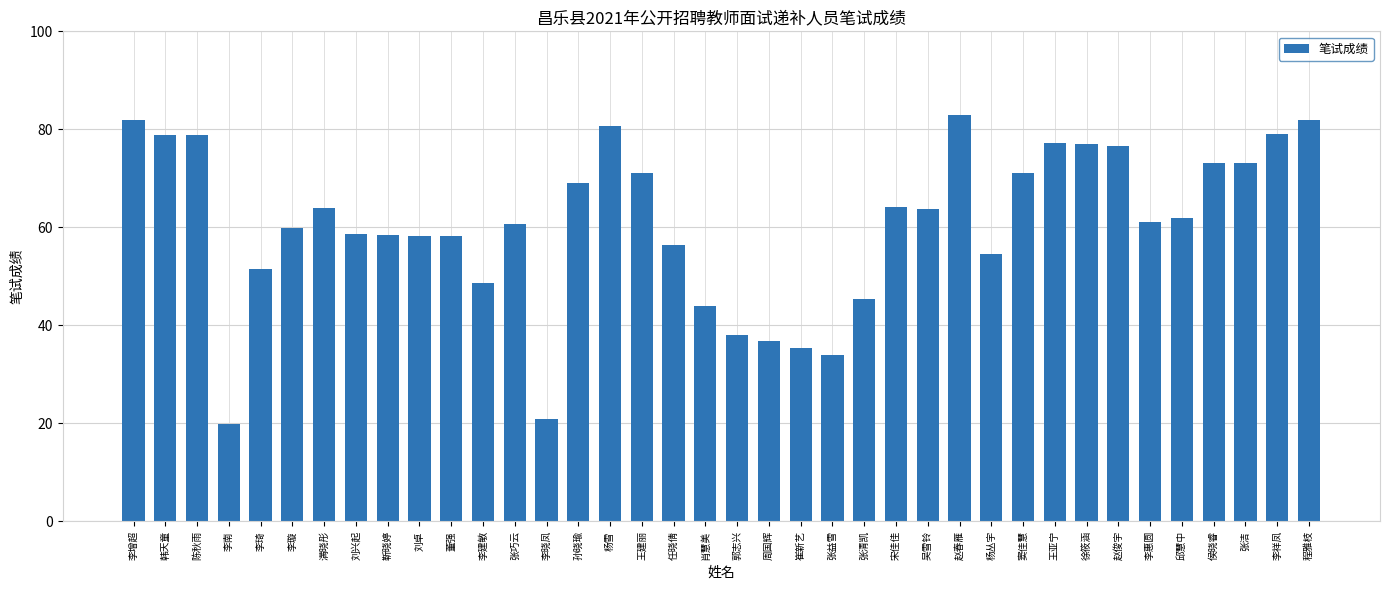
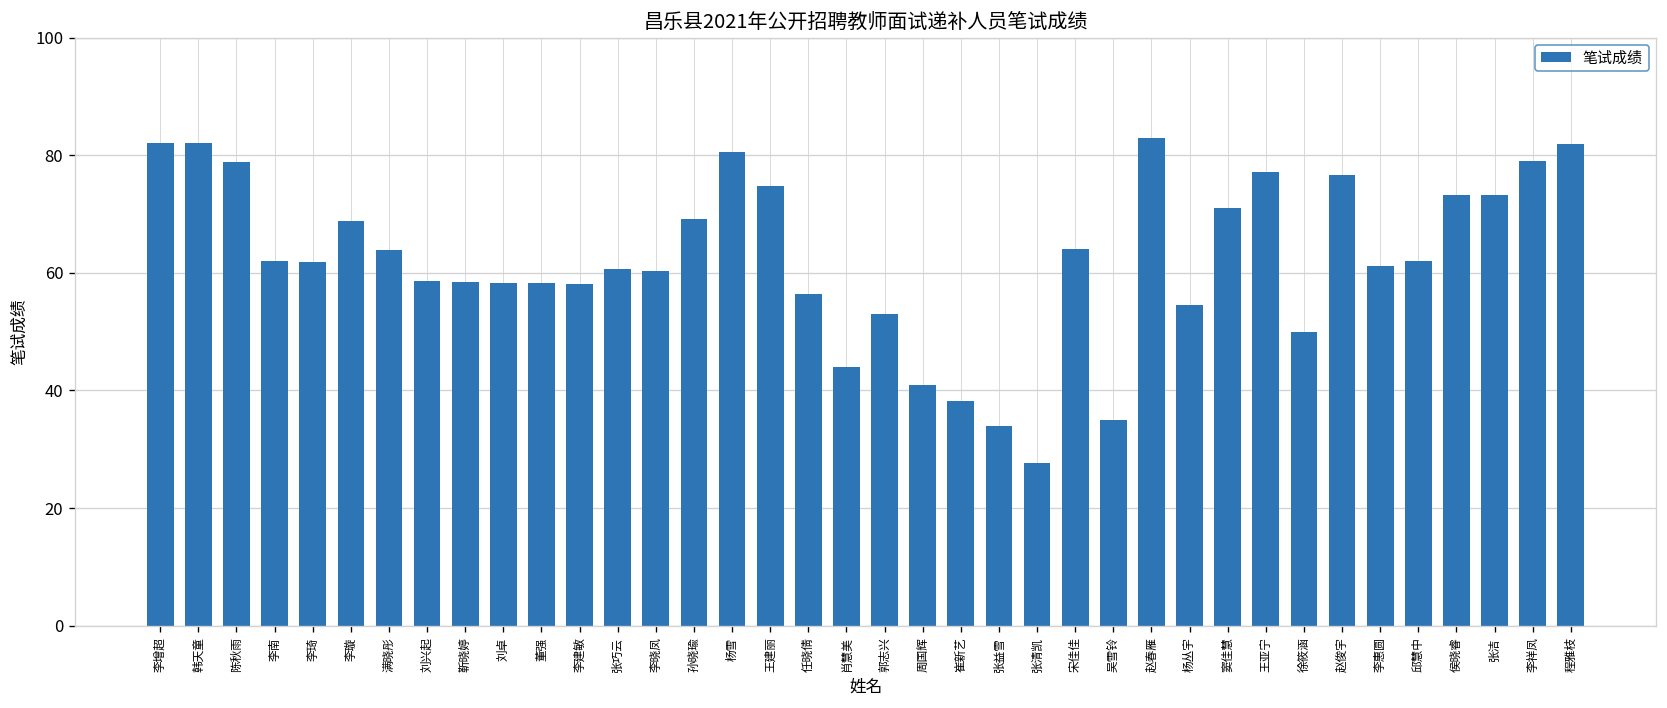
韩天童: 79 -> 82
李南: 20 -> 62
李琦: 52 -> 62
李璇: 60 -> 69
李建敏: 49 -> 58
李晓凤: 21 -> 60
王建丽: 71 -> 75
郭志兴: 38 -> 53
周国辉: 37 -> 41
崔新艺: 35 -> 38
张清凯: 45 -> 28
吴雪铃: 64 -> 35
徐筱涵: 77 -> 50
